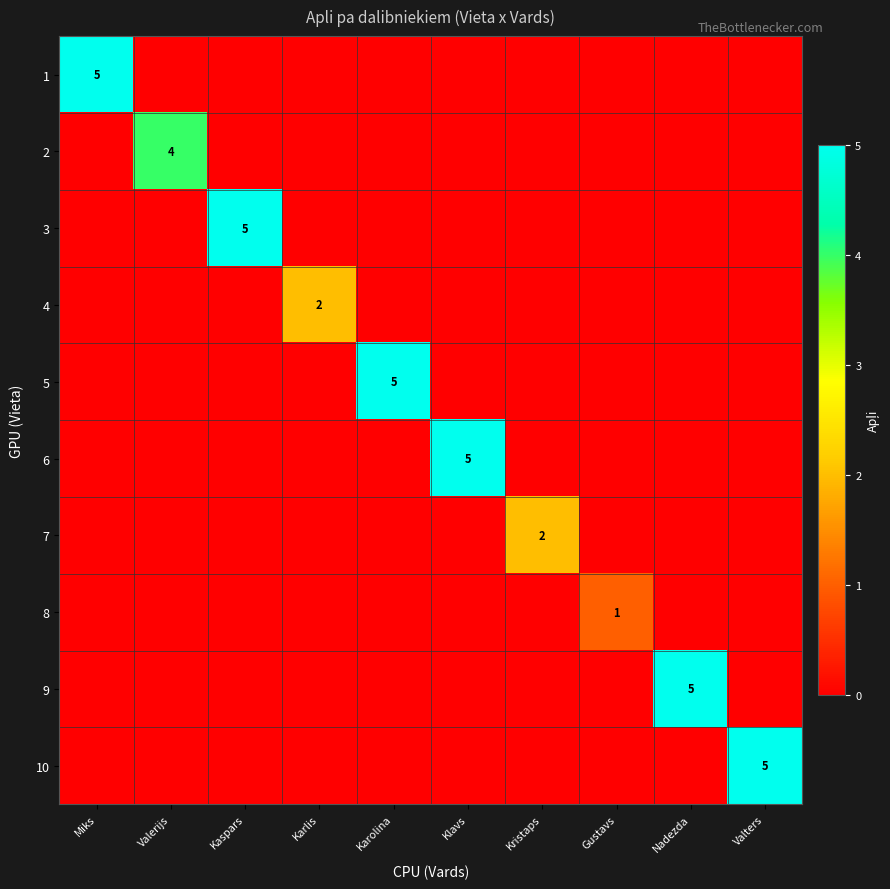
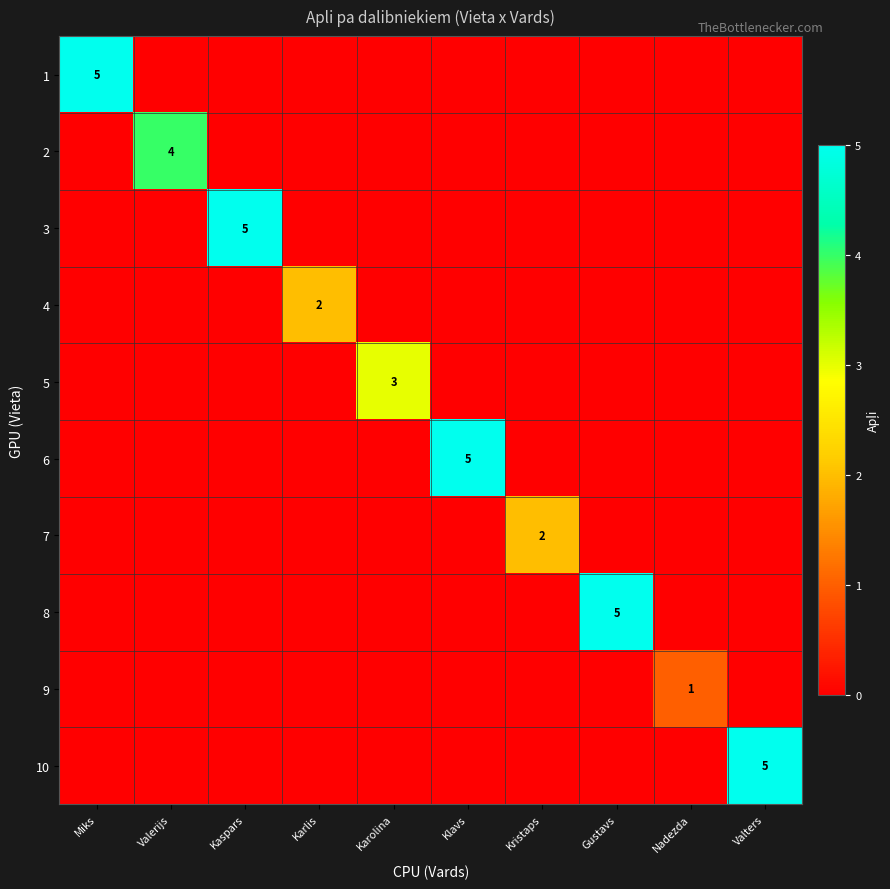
5, Karolina: 5 -> 3
8, Gustavs: 1 -> 5
9, Nadezda: 5 -> 1
